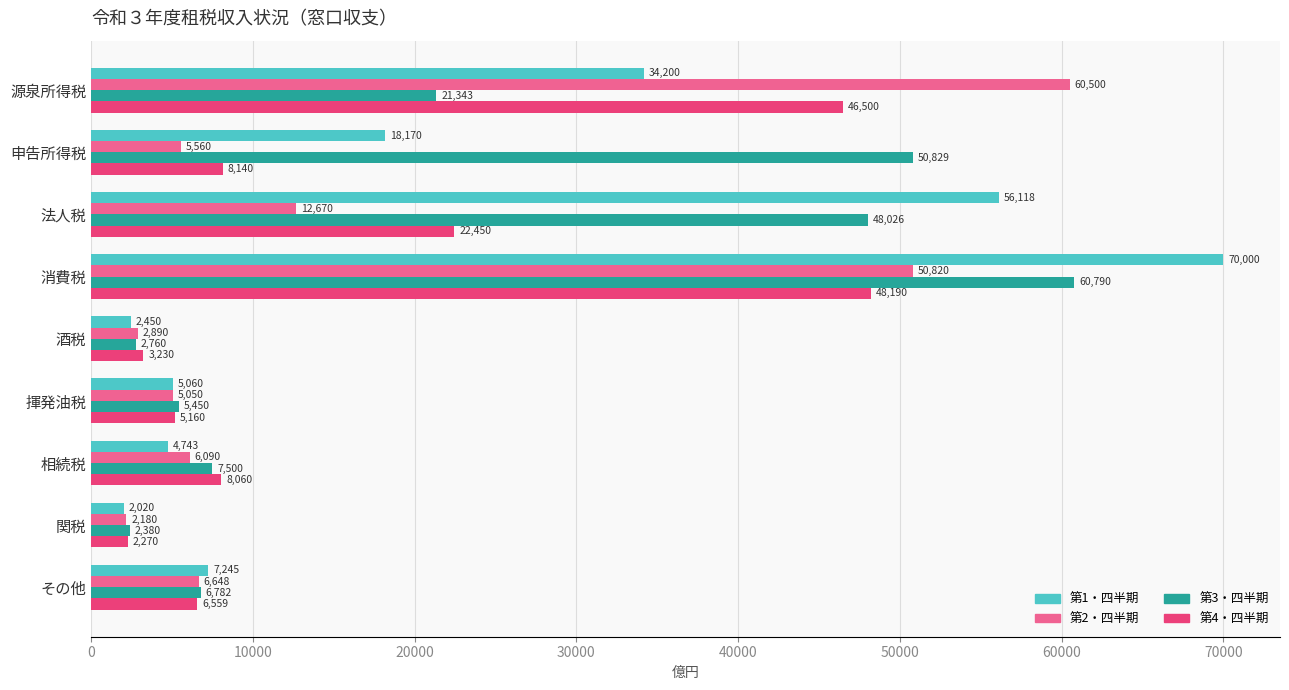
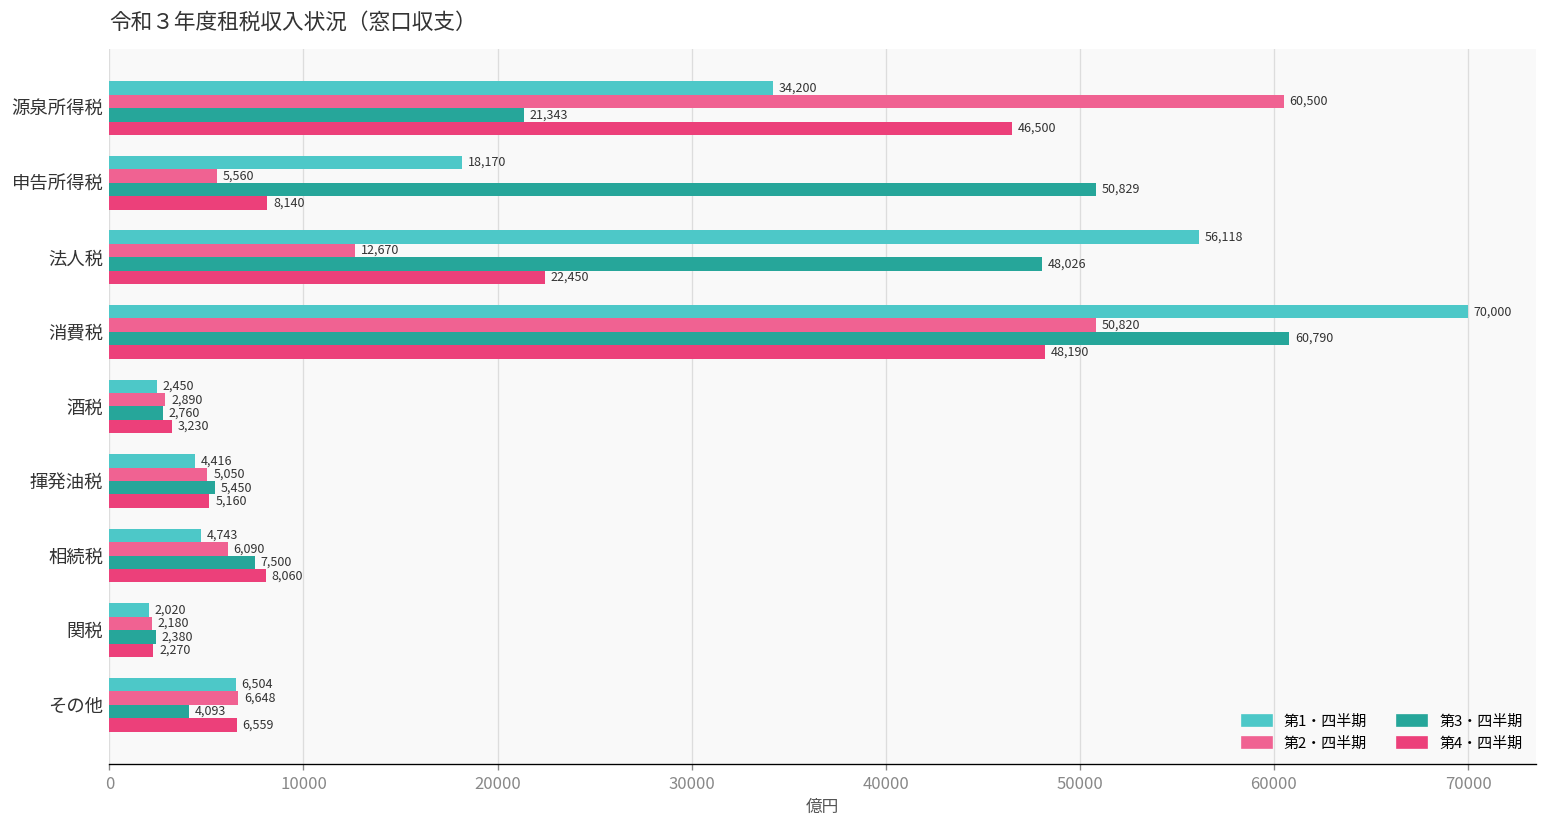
第1・四半期, 揮発油税: 5,060 -> 4,416
第1・四半期, その他: 7,245 -> 6,504
第3・四半期, その他: 6,782 -> 4,093
